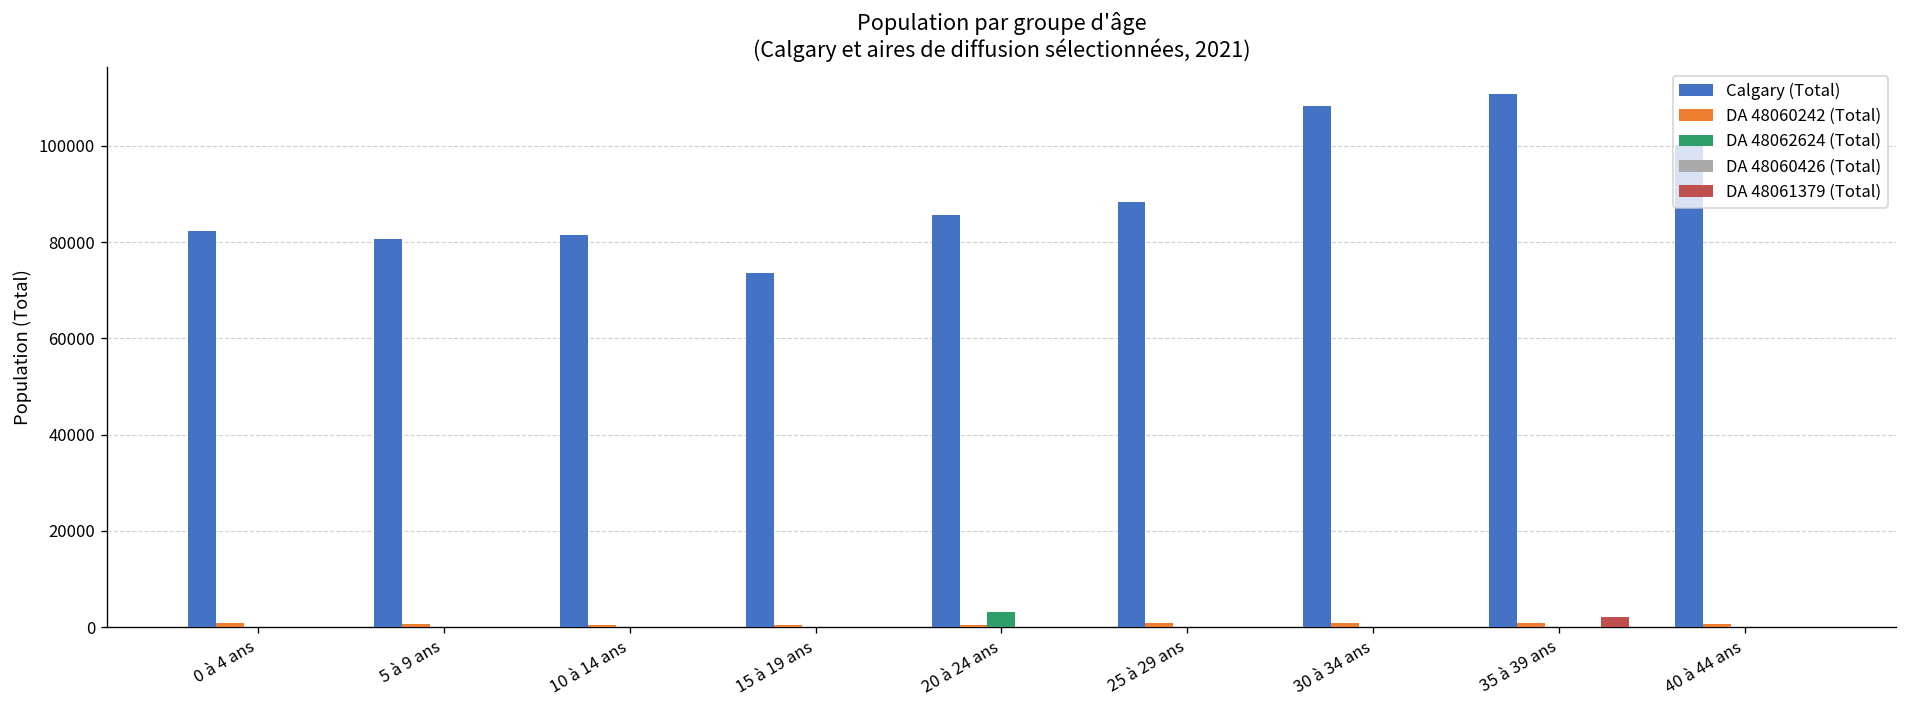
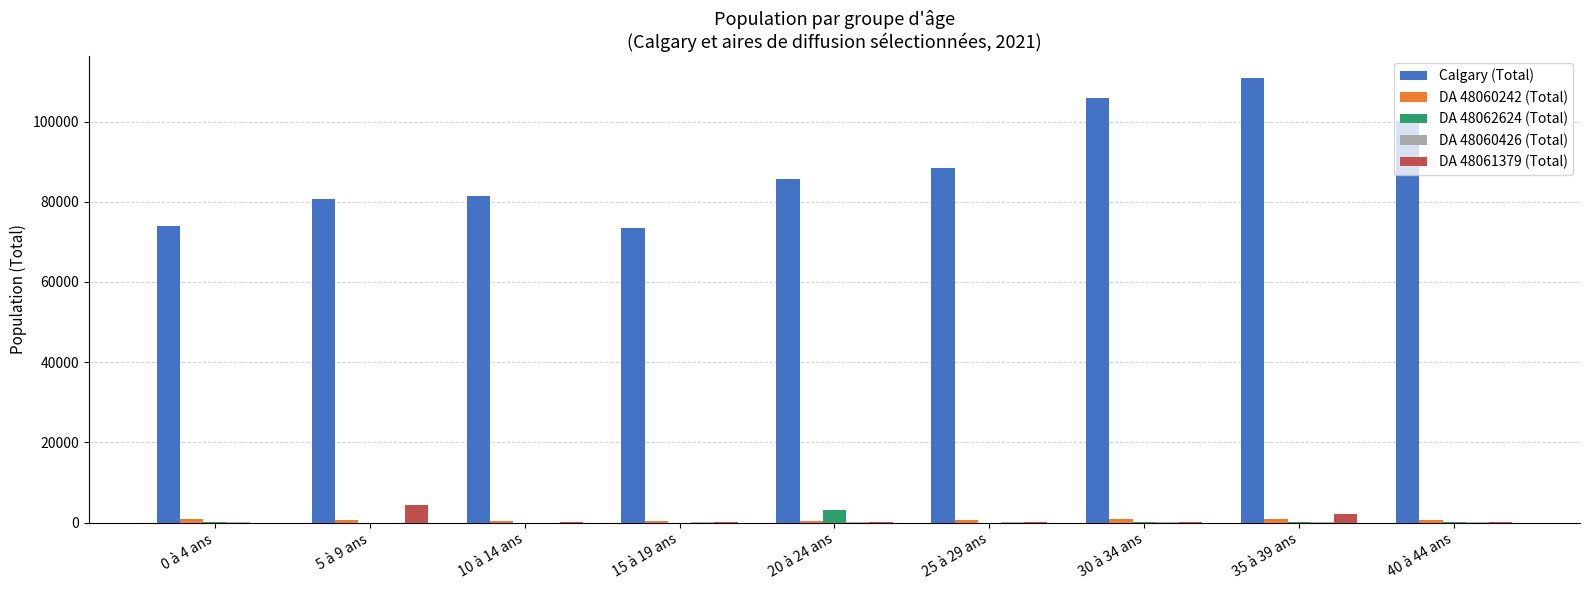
Calgary (Total), 0 à 4 ans: 82000 -> 74000
DA 48061379 (Total), 5 à 9 ans: 0 -> 4000
Calgary (Total), 30 à 34 ans: 108000 -> 106000
